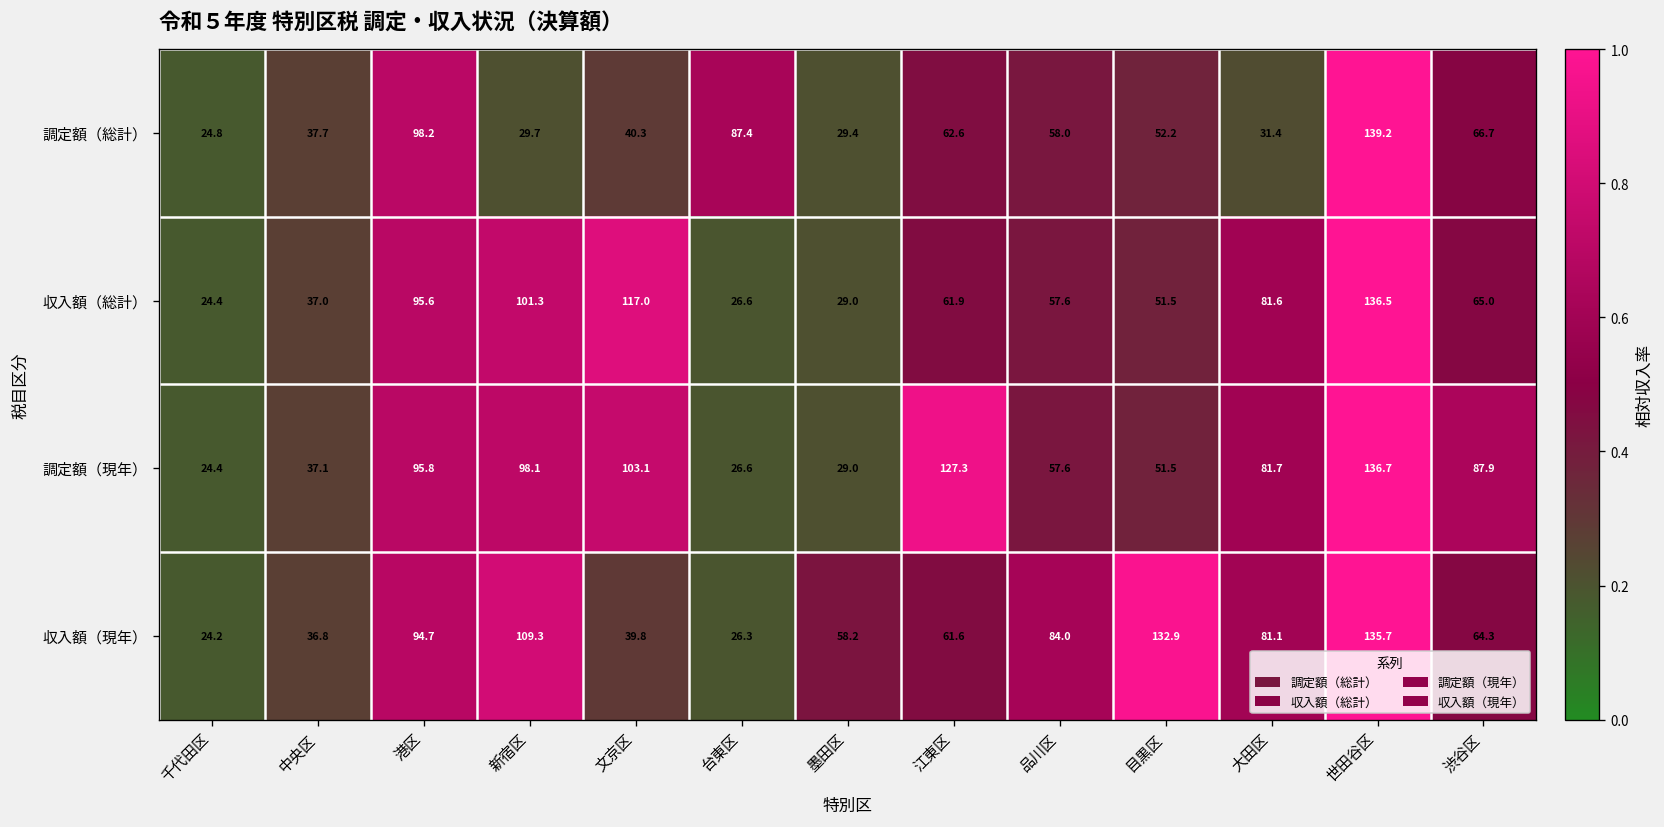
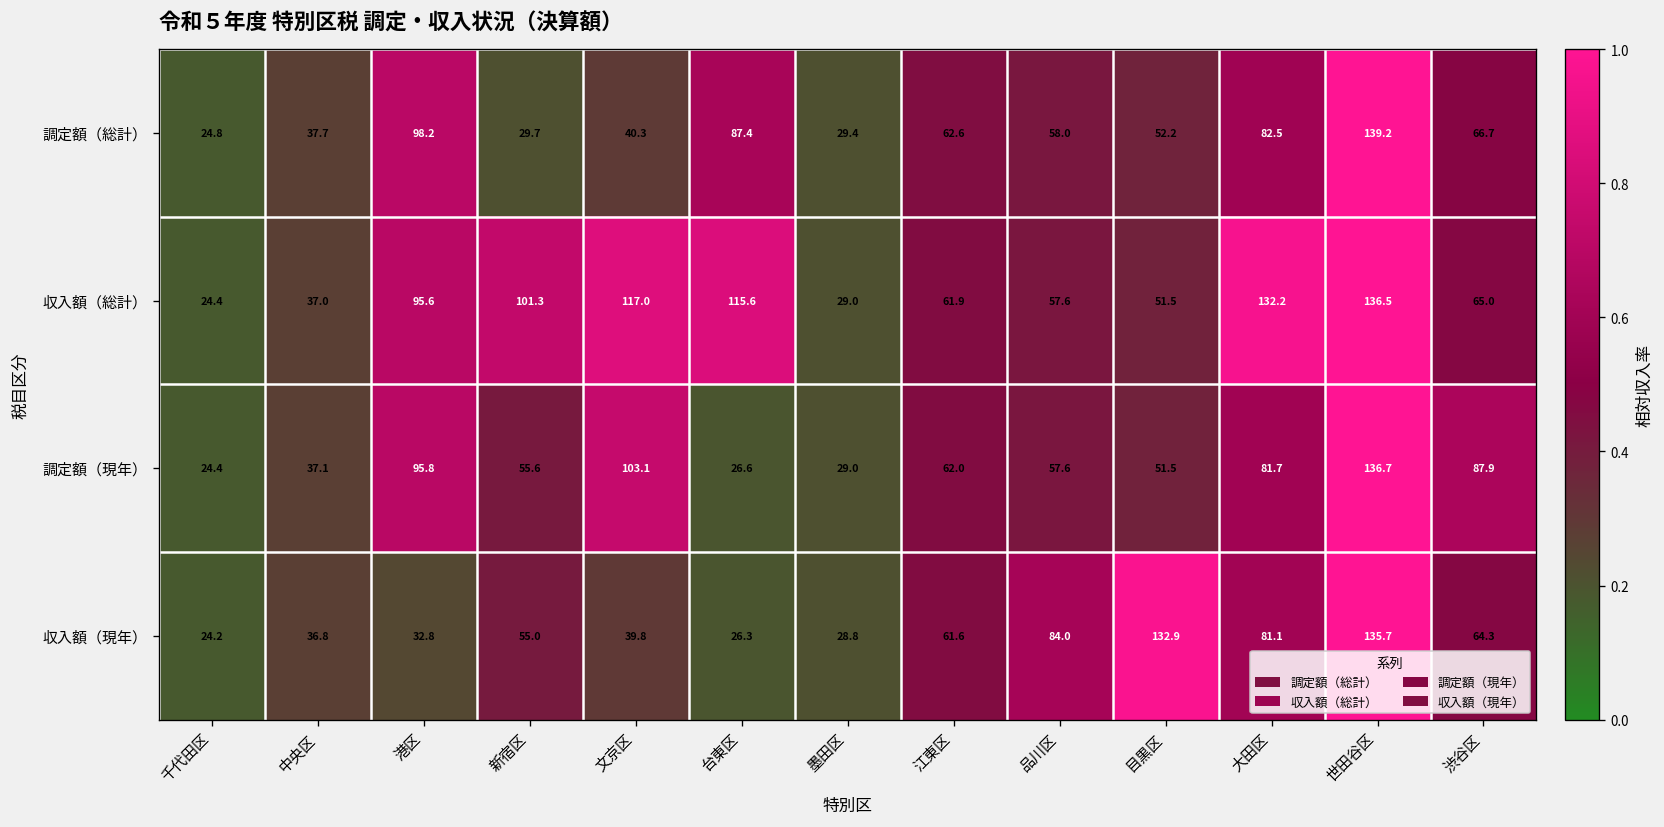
調定額（総計）, 大田区: 31.4 -> 82.5
収入額（総計）, 台東区: 26.6 -> 115.6
収入額（総計）, 大田区: 81.6 -> 132.2
調定額（現年）, 新宿区: 98.1 -> 55.6
調定額（現年）, 江東区: 127.3 -> 62.0
収入額（現年）, 港区: 94.7 -> 32.8
収入額（現年）, 新宿区: 109.3 -> 55.0
収入額（現年）, 墨田区: 58.2 -> 28.8
